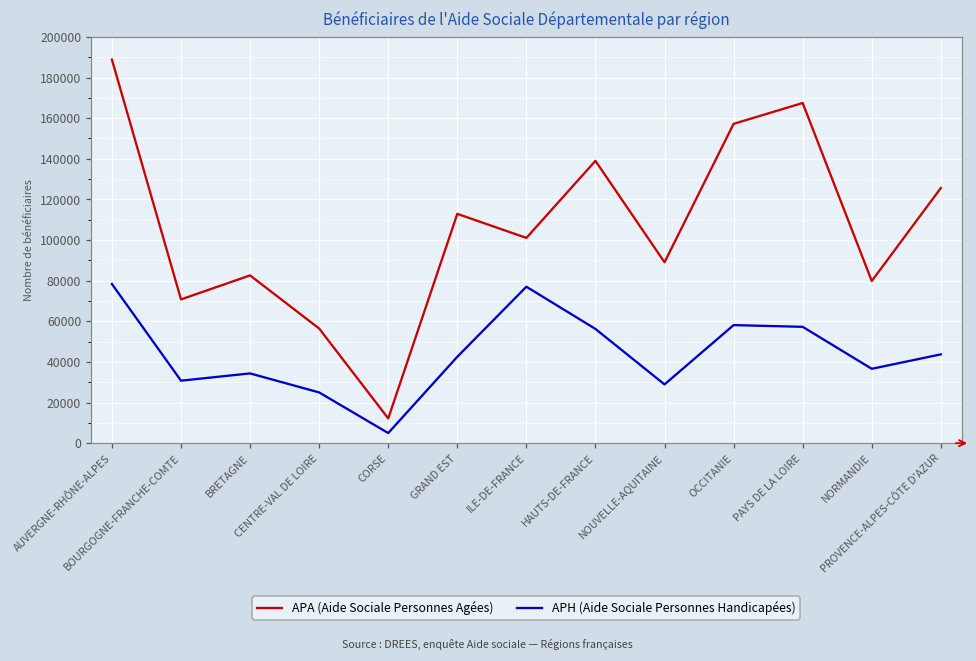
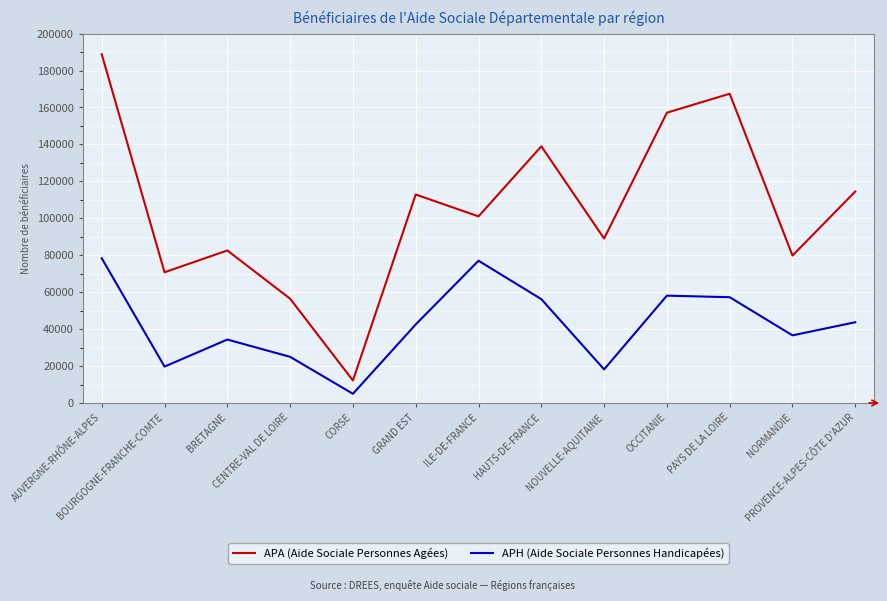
APH (Aide Sociale Personnes Handicapées), BOURGOGNE-FRANCHE-COMTE: 31000 -> 20000
APH (Aide Sociale Personnes Handicapées), NOUVELLE-AQUITAINE: 29000 -> 18000
APA (Aide Sociale Personnes Agées), PROVENCE-ALPES-CÔTE D'AZUR: 126000 -> 115000
